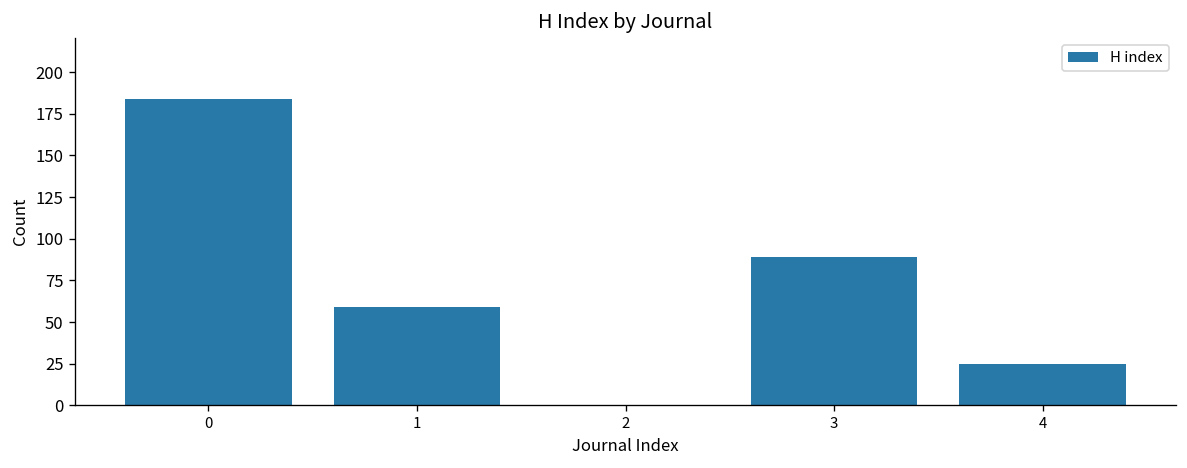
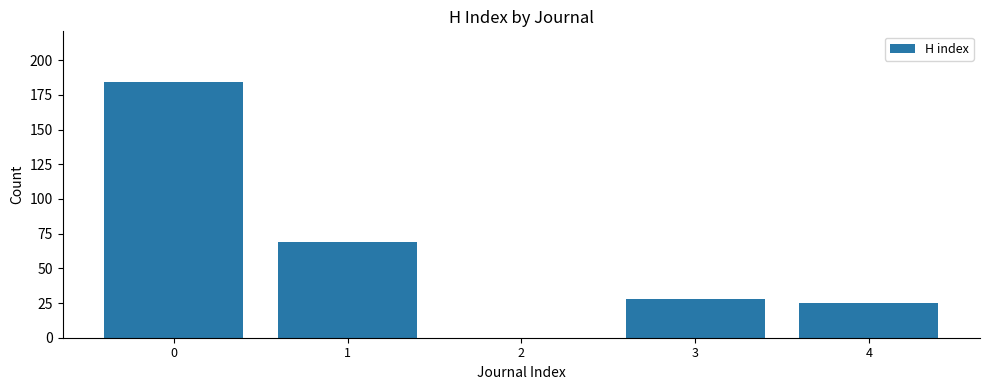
1: 59 -> 69
3: 89 -> 28
